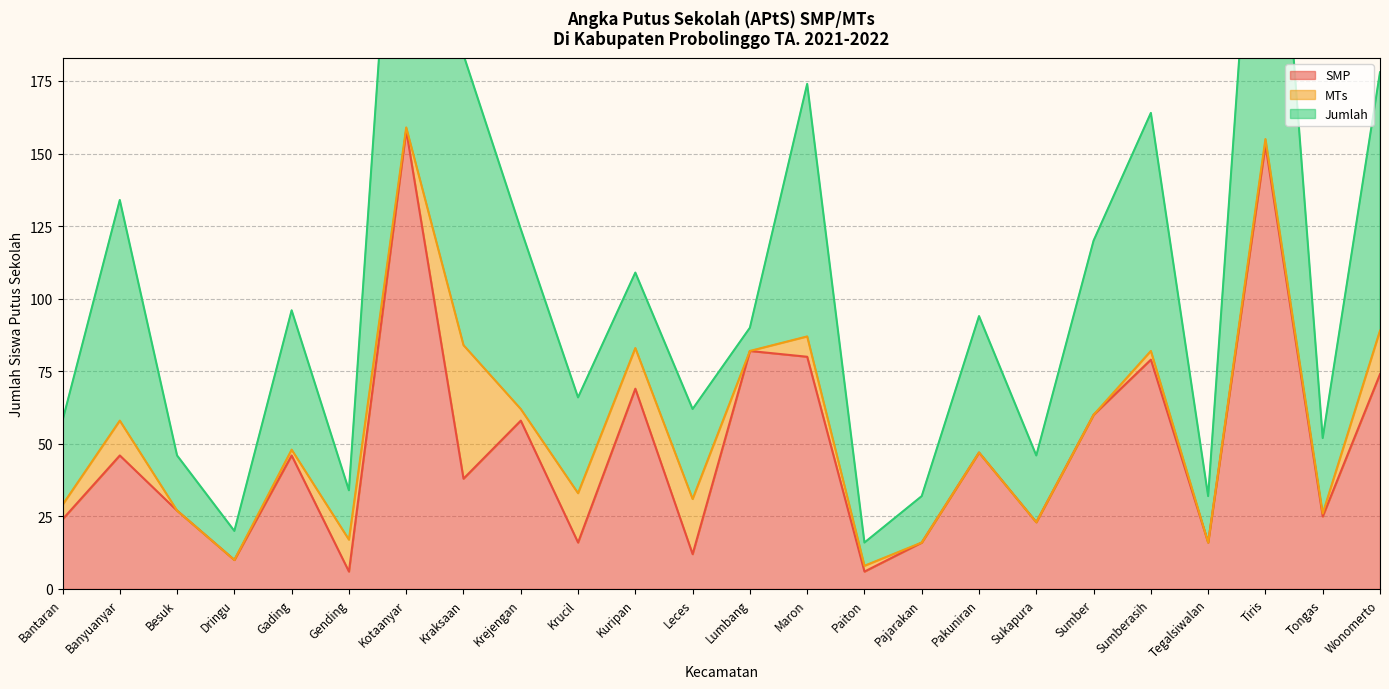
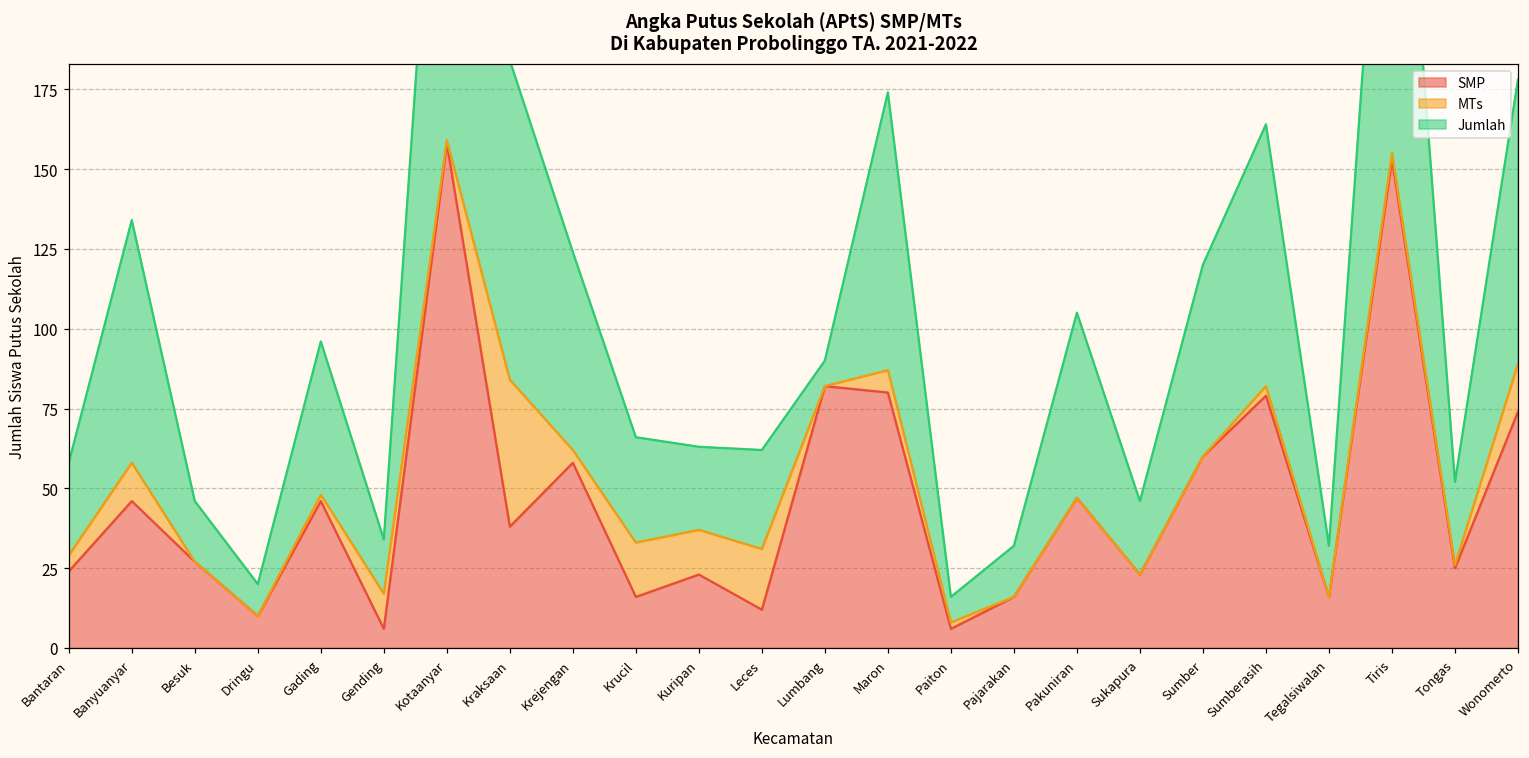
SMP, Kuripan: 69 -> 23
Jumlah, Pakuniran: 47 -> 58
